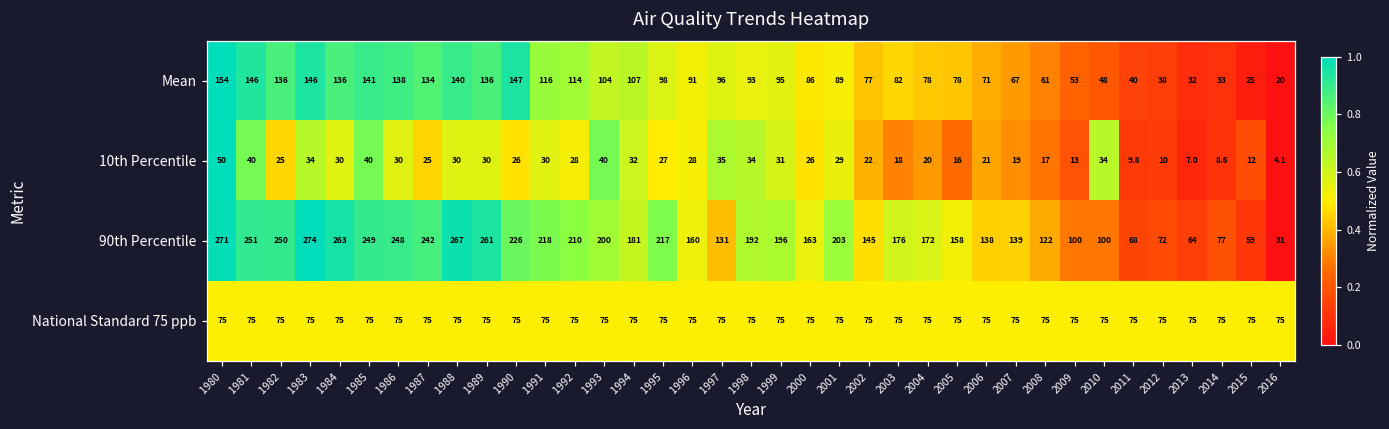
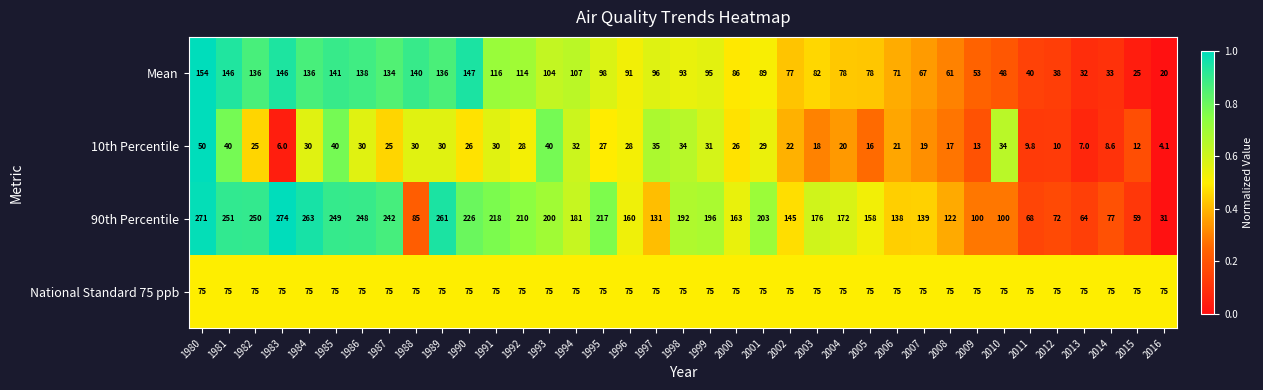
10th Percentile, 1983: 34 -> 6.0
90th Percentile, 1988: 267 -> 85
